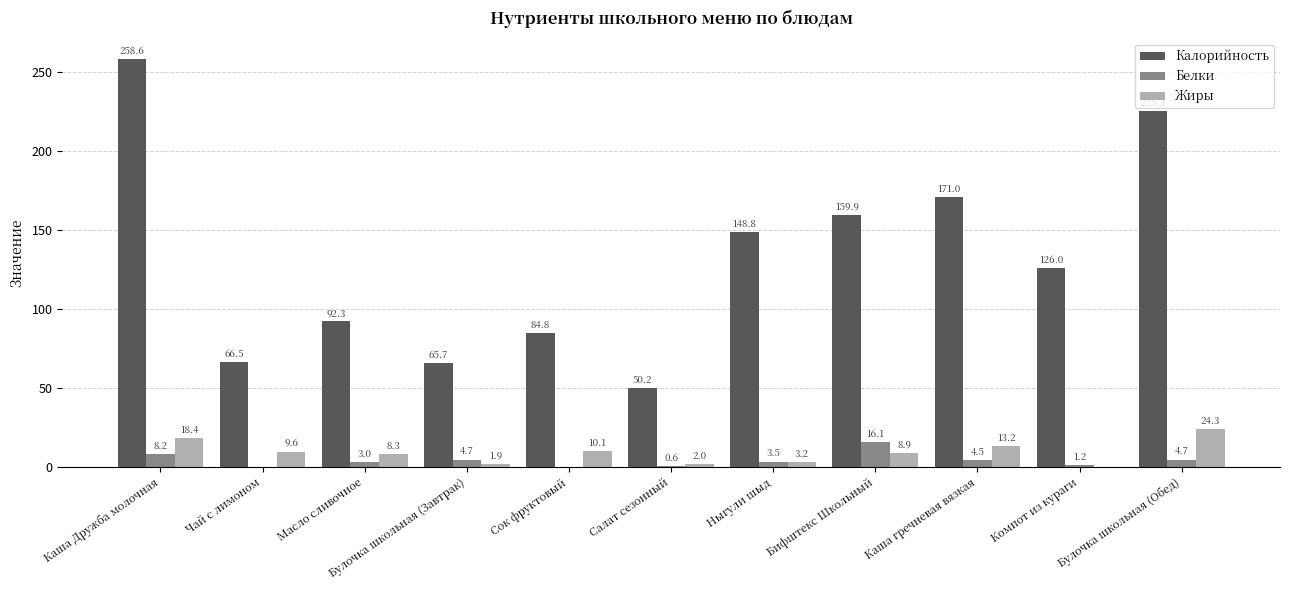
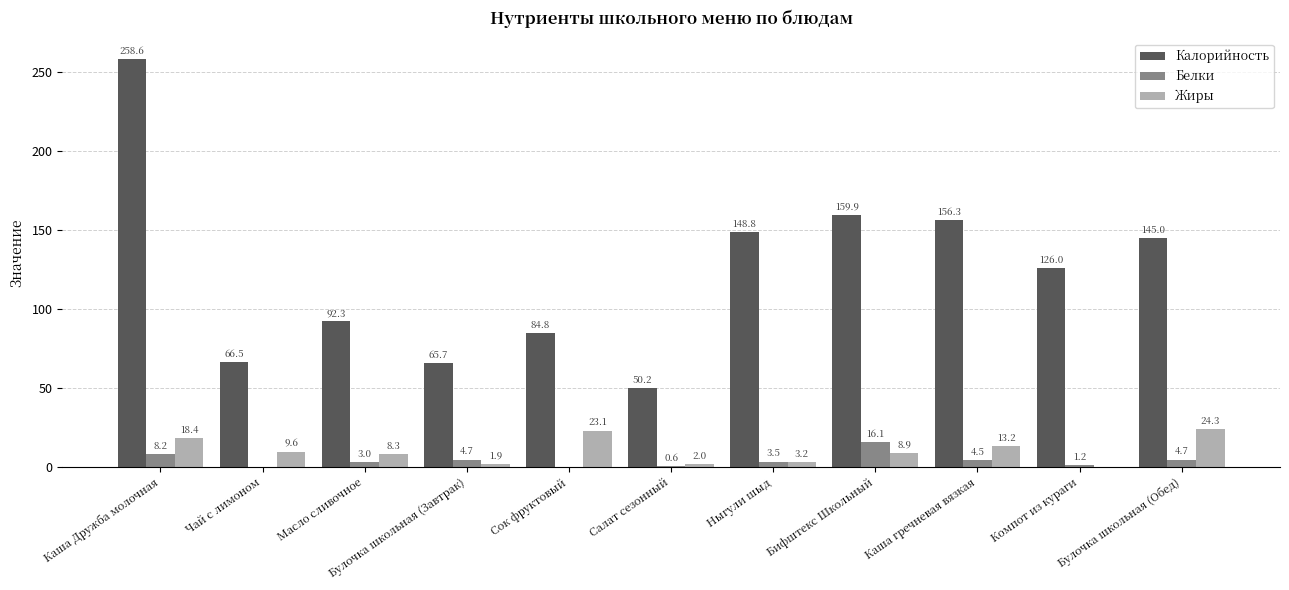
Жиры, Сок фруктовый: 10.1 -> 23.1
Калорийность, Каша гречневая вязкая: 171.0 -> 156.3
Калорийность, Булочка школьная (Обед): 225 -> 145
